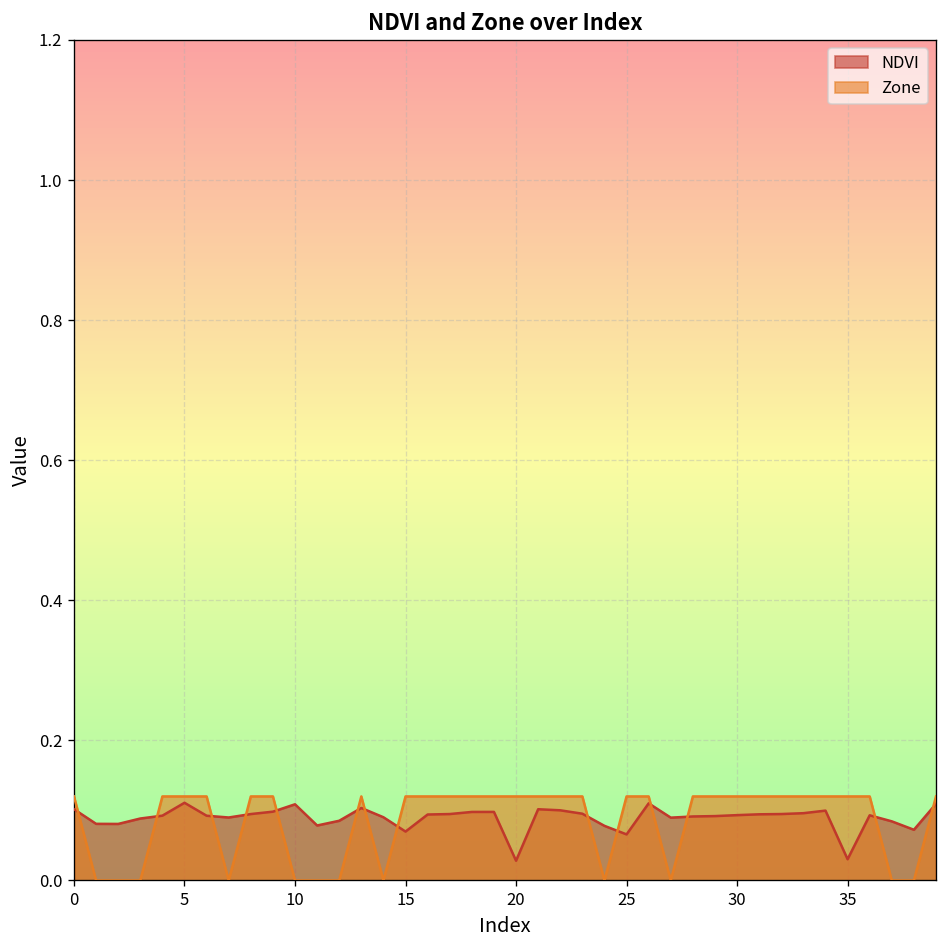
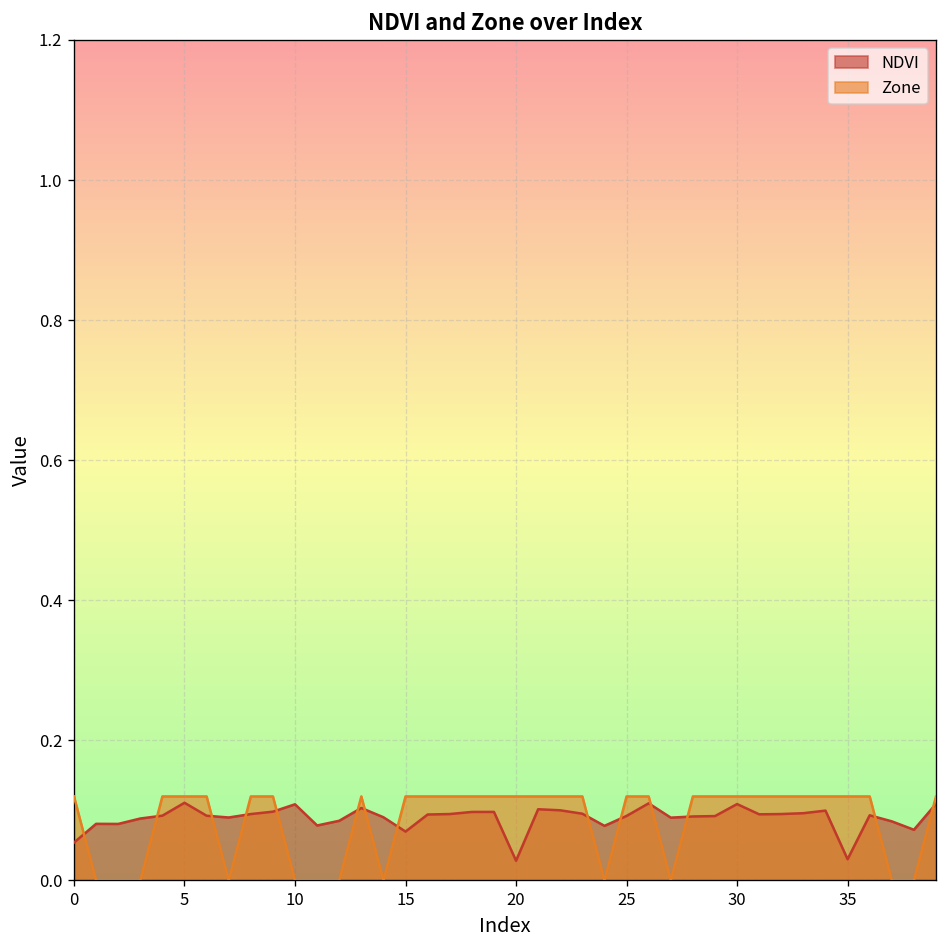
NDVI, 0: 0.10 -> 0.05
NDVI, 25: 0.07 -> 0.09
NDVI, 30: 0.09 -> 0.11
